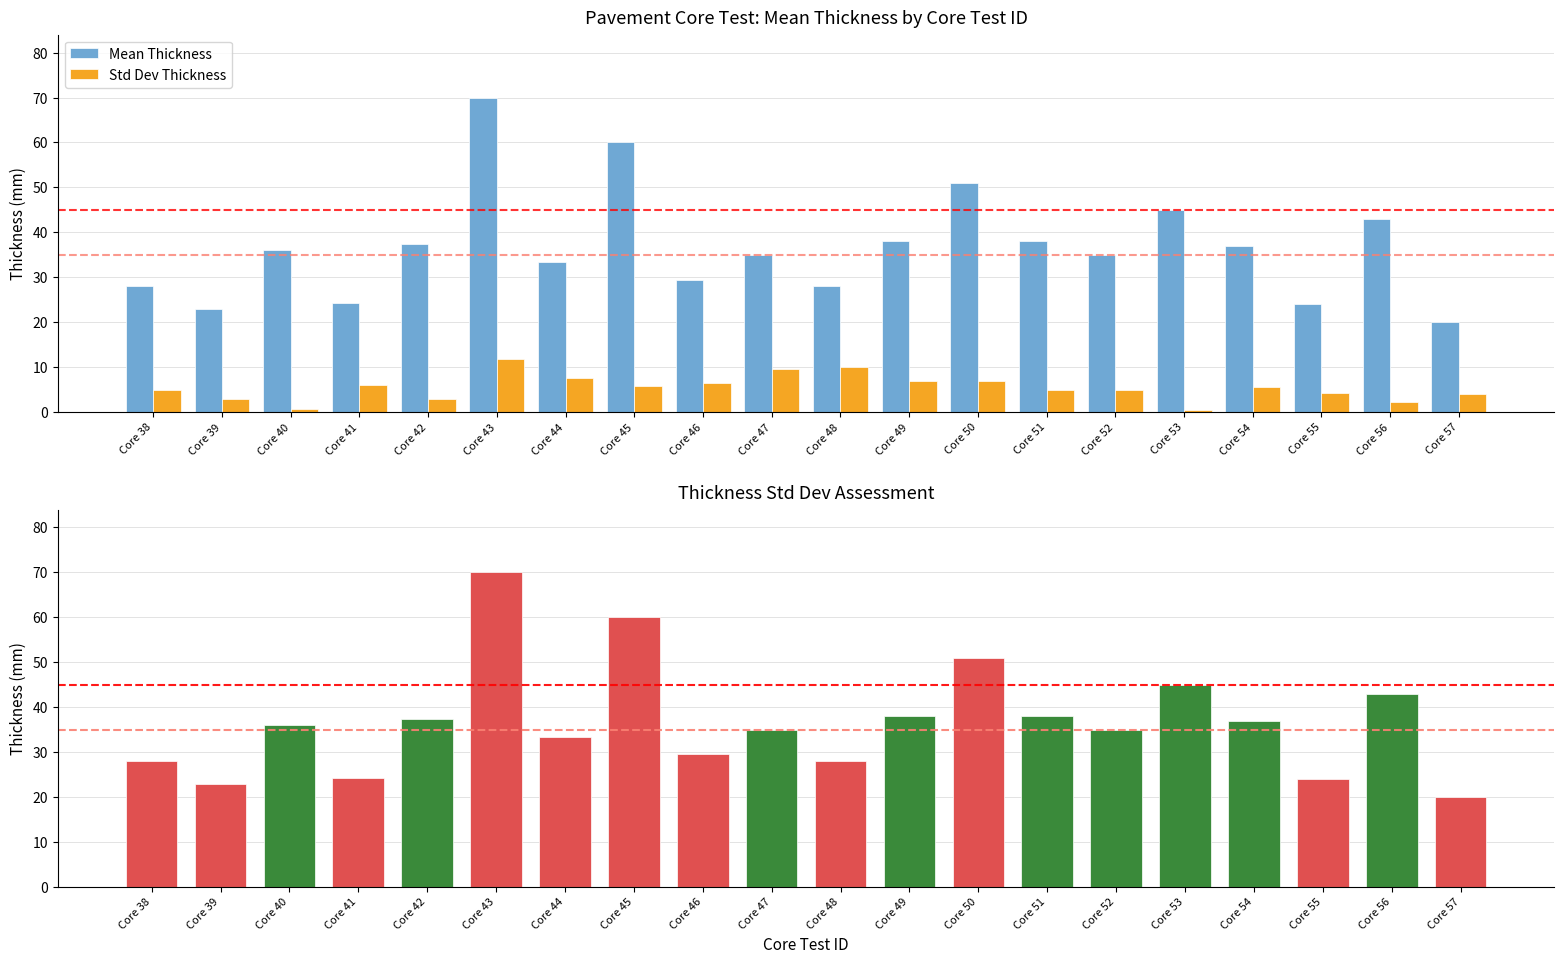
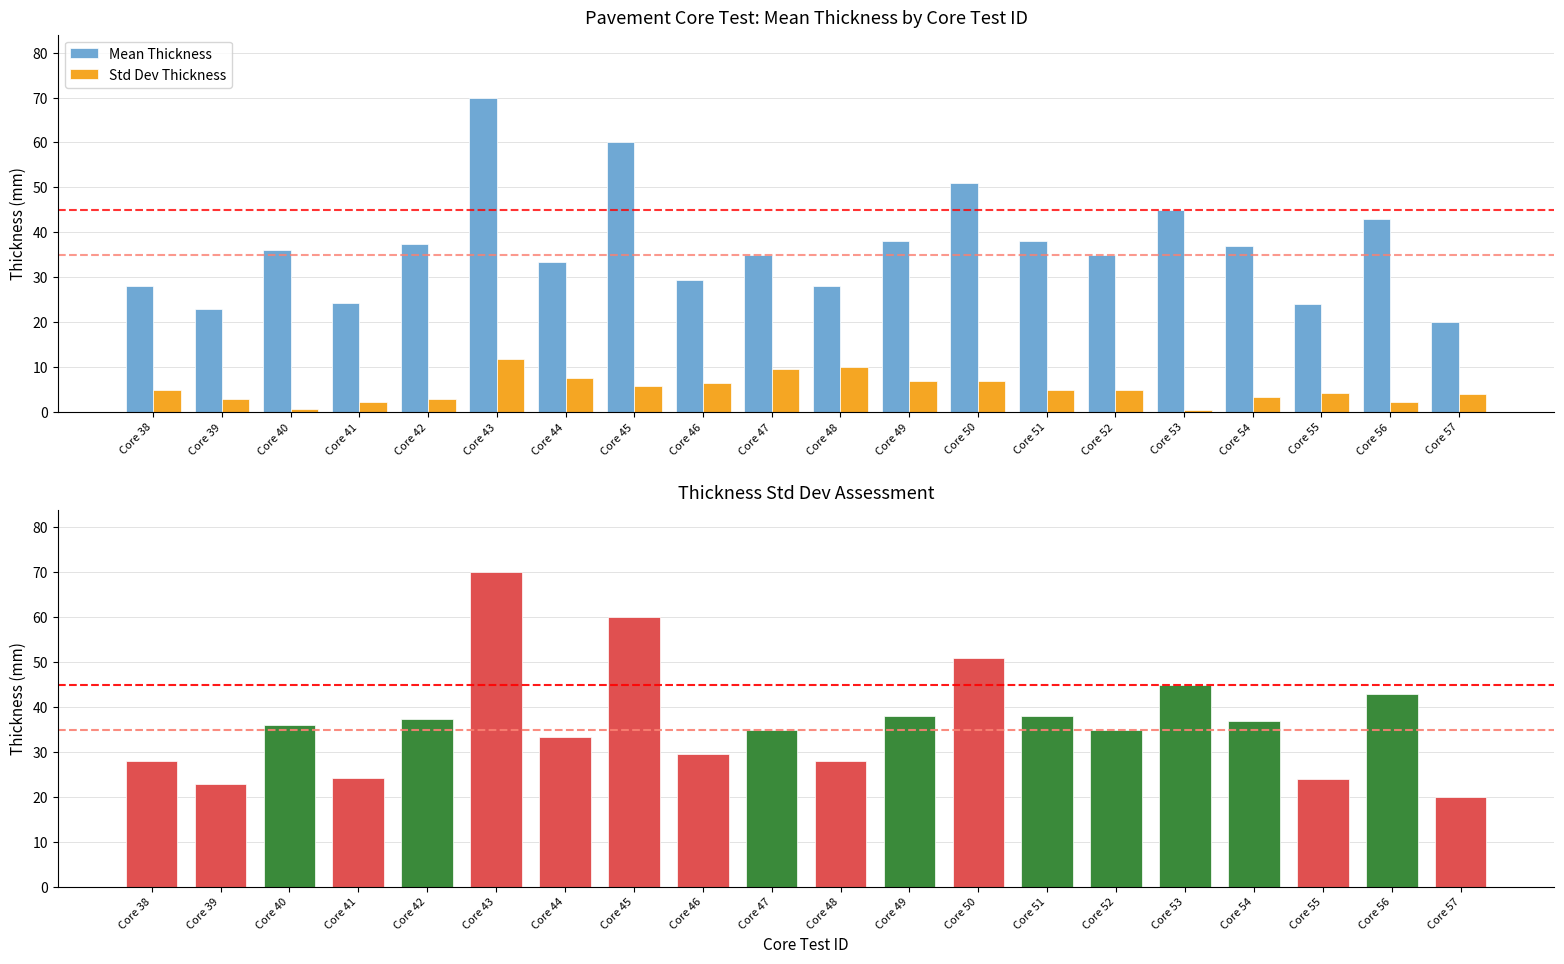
Pavement Core Test: Mean Thickness by Core Test ID, Std Dev Thickness, Core 41: 6 -> 2
Pavement Core Test: Mean Thickness by Core Test ID, Std Dev Thickness, Core 54: 6 -> 3
